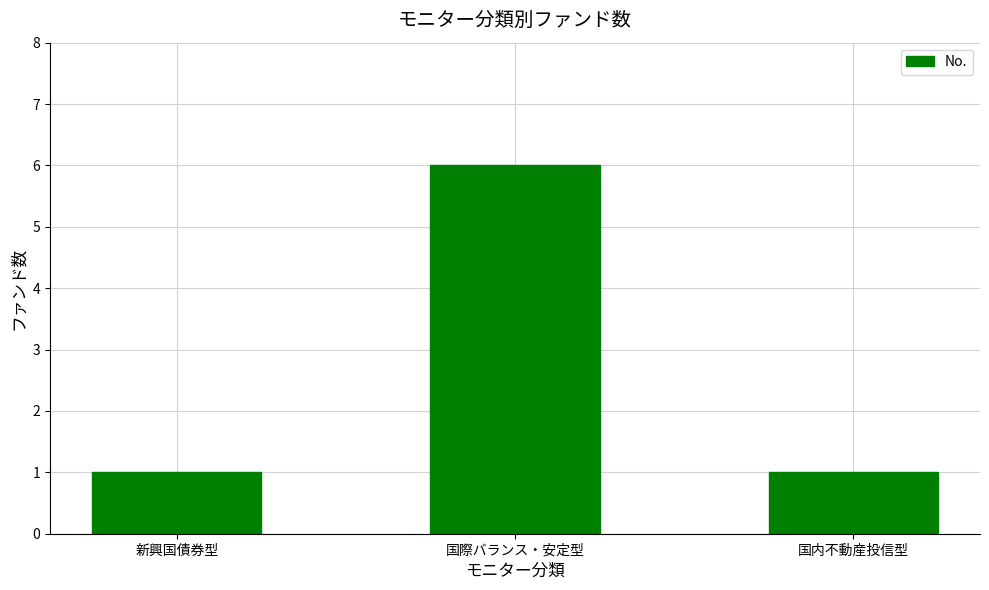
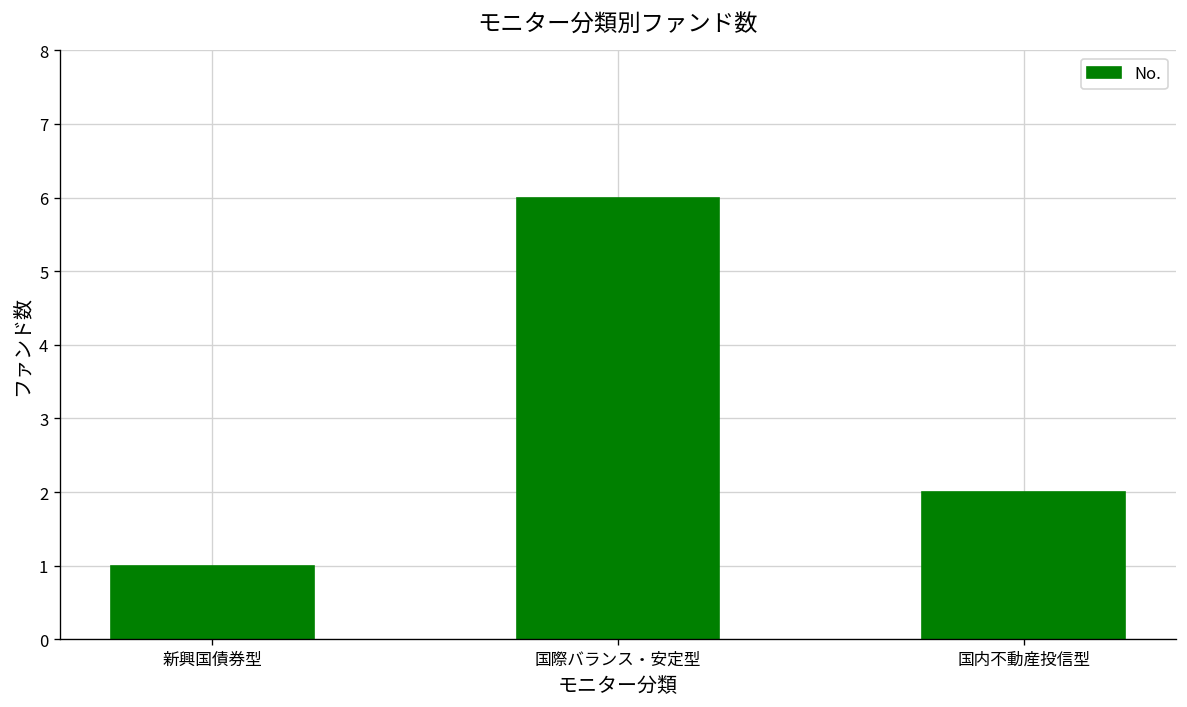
国内不動産投信型: 1 -> 2
